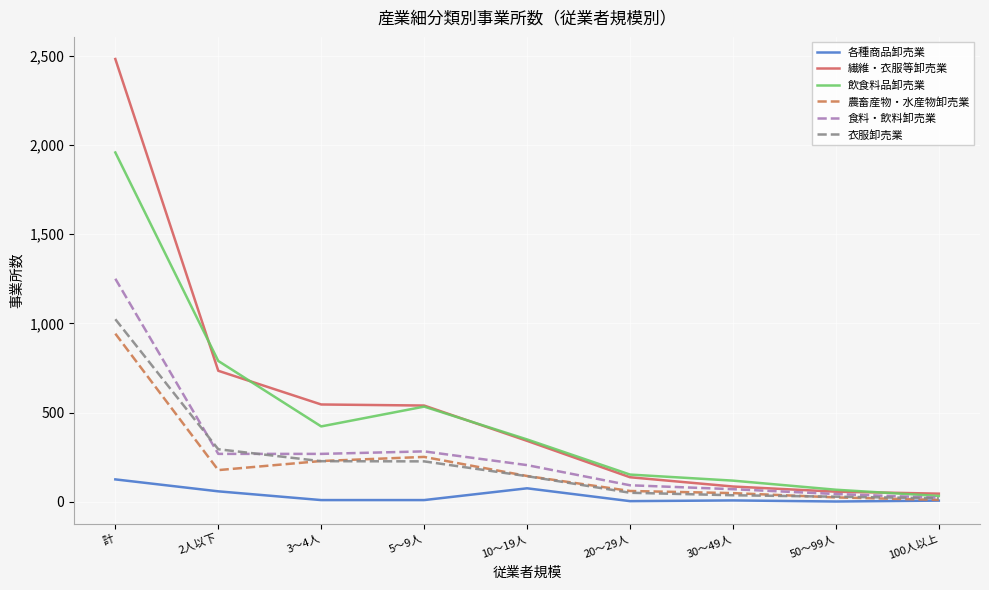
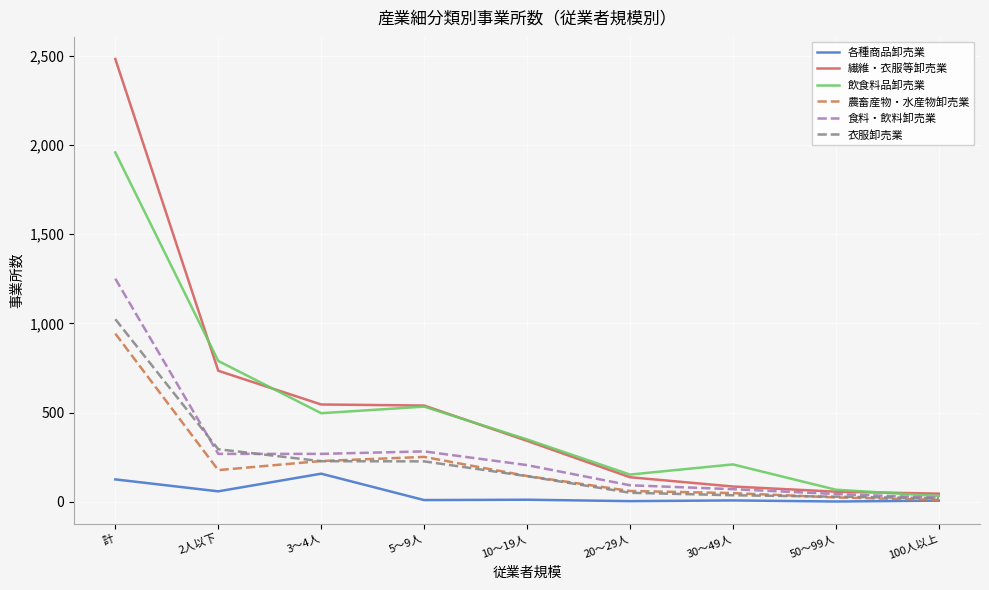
各種商品卸売業, 3～4人: 10 -> 160
飲食料品卸売業, 3～4人: 420 -> 500
各種商品卸売業, 10～19人: 80 -> 10
飲食料品卸売業, 30～49人: 120 -> 210
